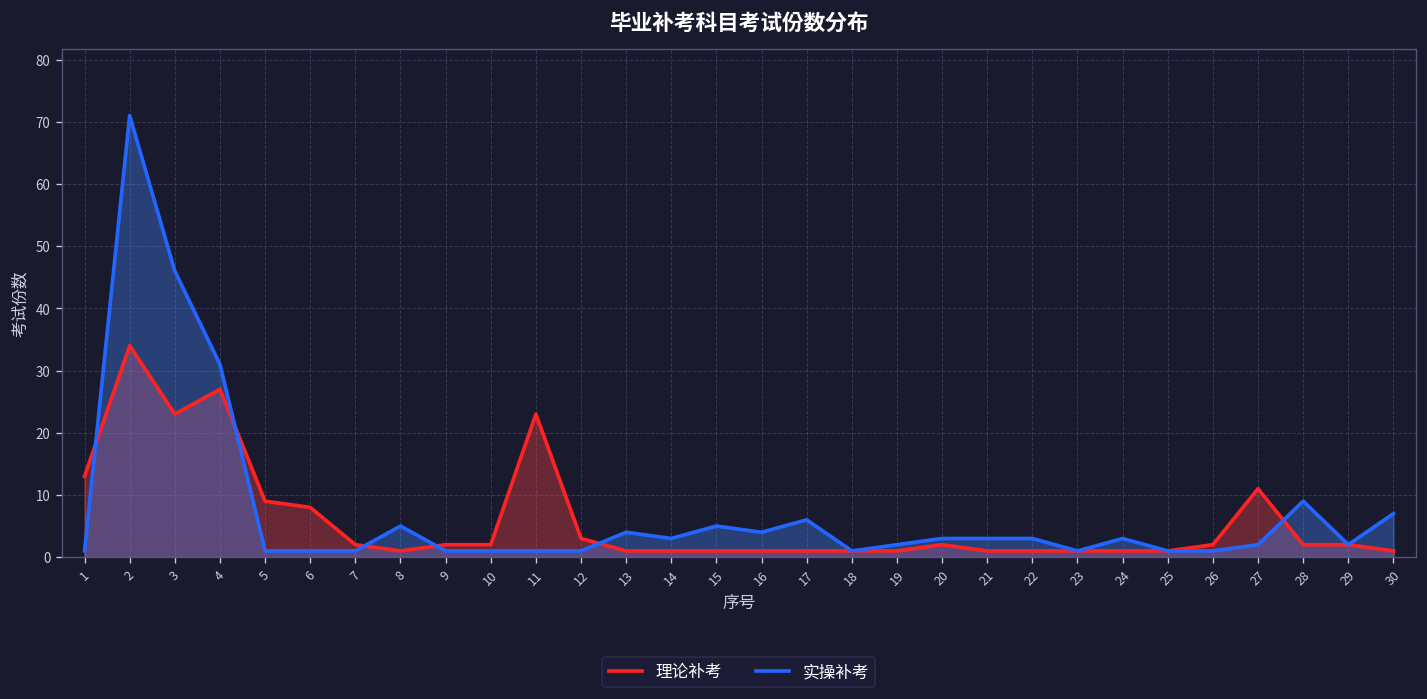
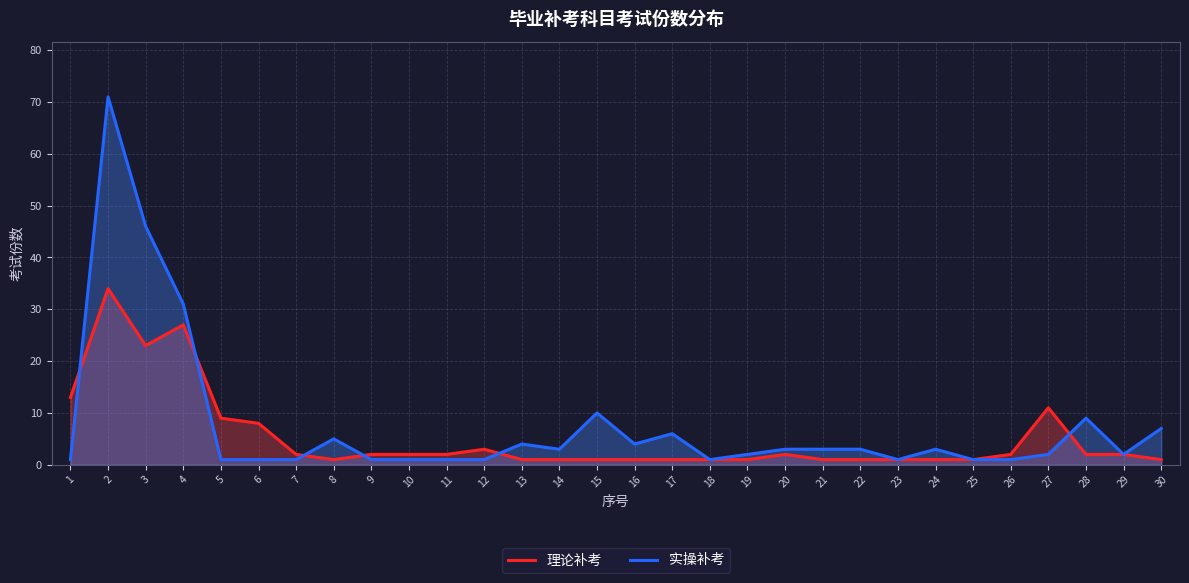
理论补考, 11: 23 -> 2
实操补考, 15: 5 -> 10
